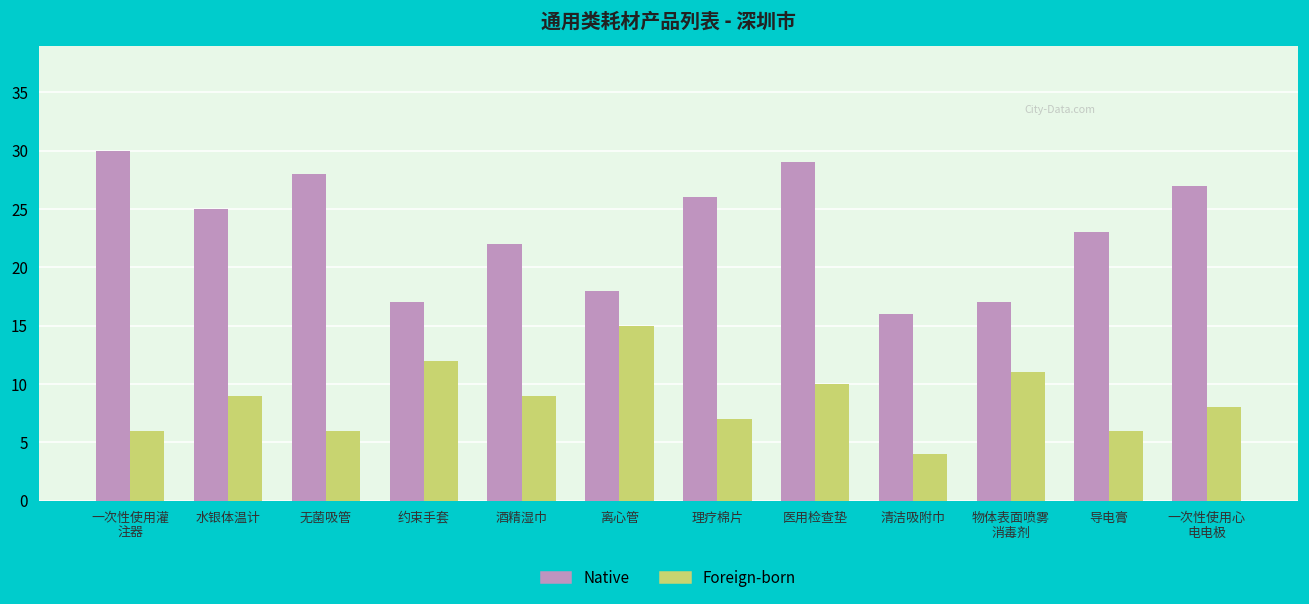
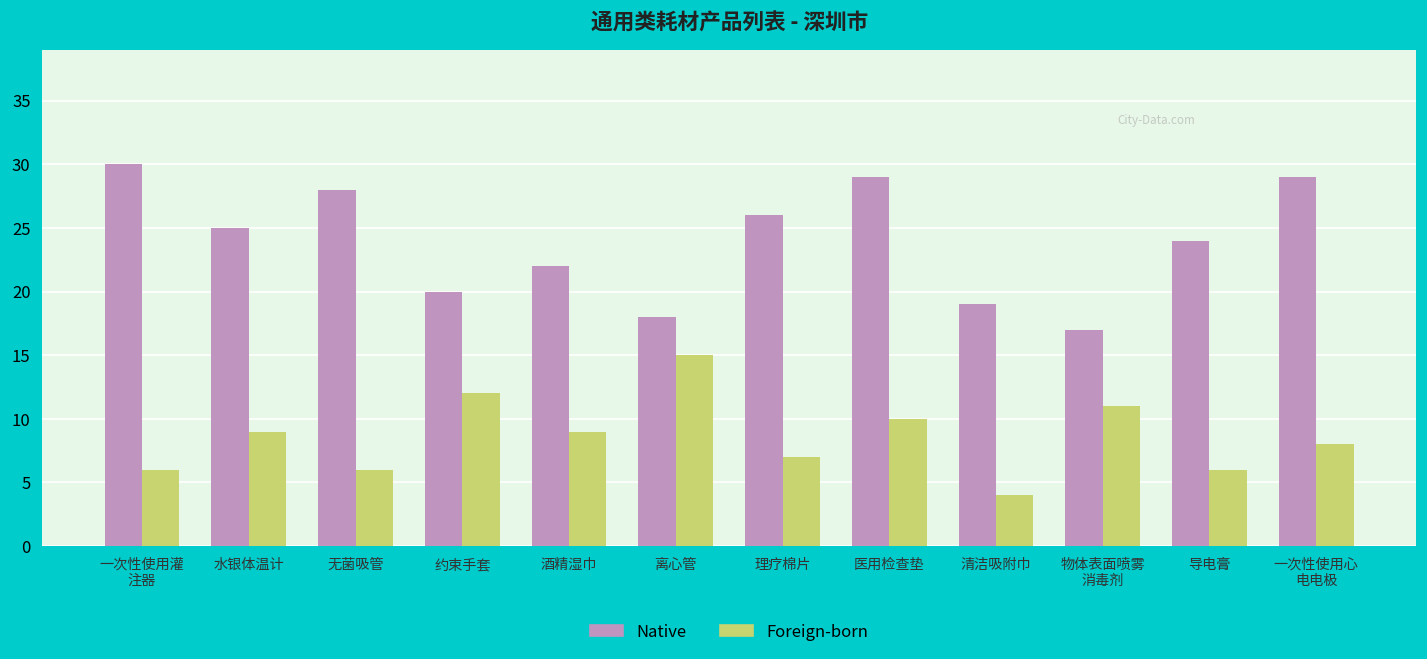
Native, 约束手套: 17 -> 20
Native, 清洁吸附巾: 16 -> 19
Native, 导电膏: 23 -> 24
Native, 一次性使用心 电电极: 27 -> 29
